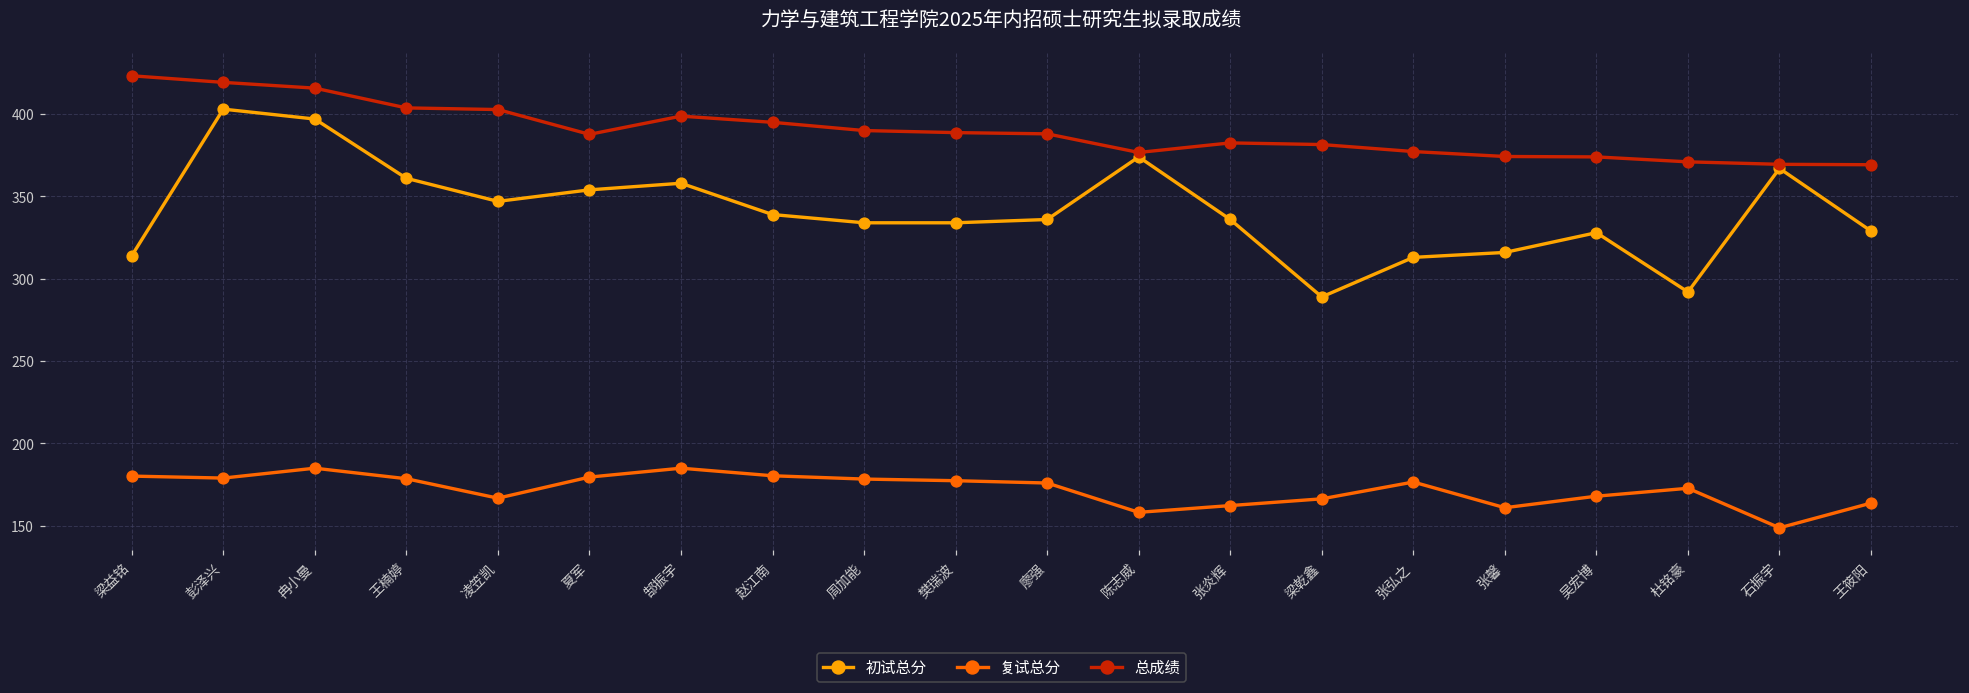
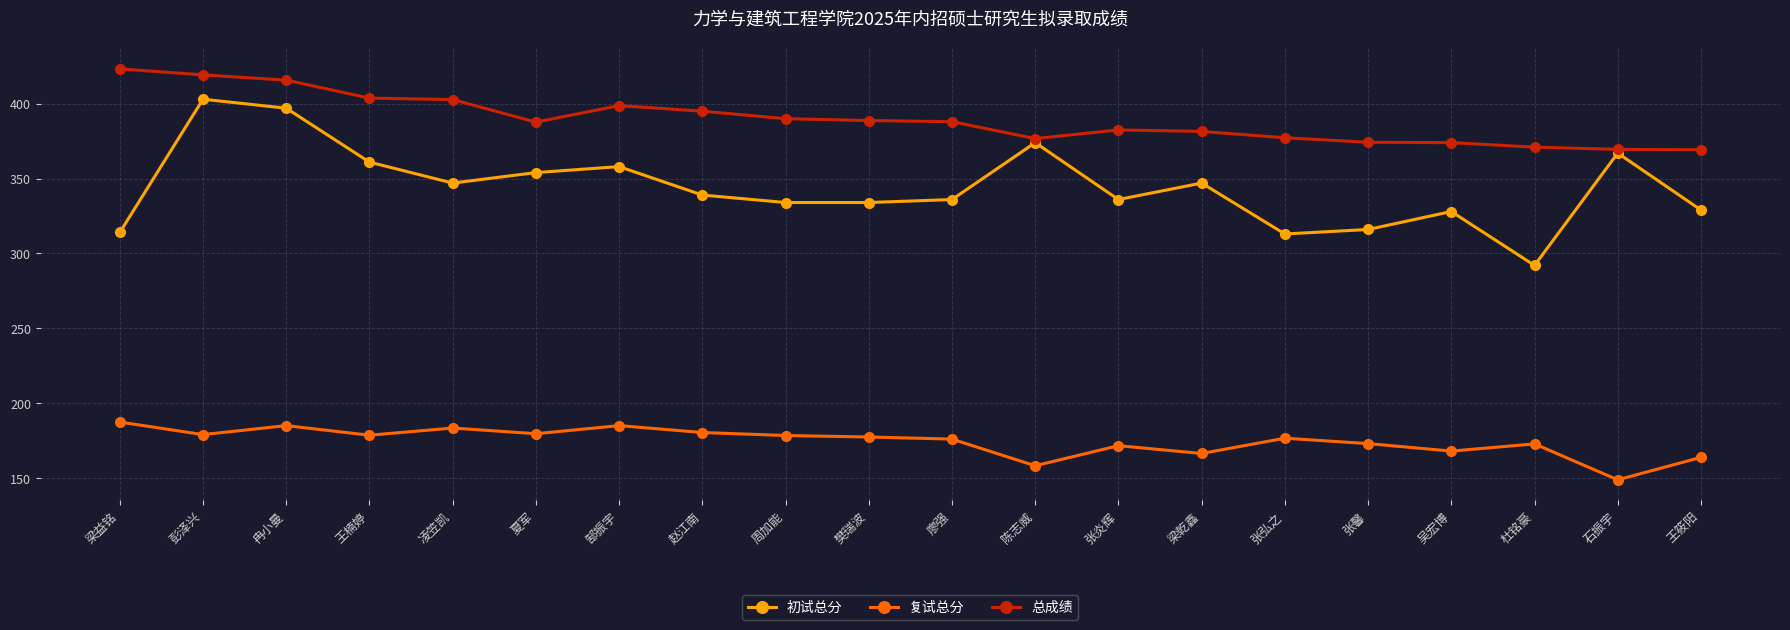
复试总分, 梁益铭: 180 -> 187
复试总分, 凌笠凯: 167 -> 183
复试总分, 张炎辉: 162 -> 172
初试总分, 梁乾鑫: 289 -> 347
复试总分, 张馨: 161 -> 173
